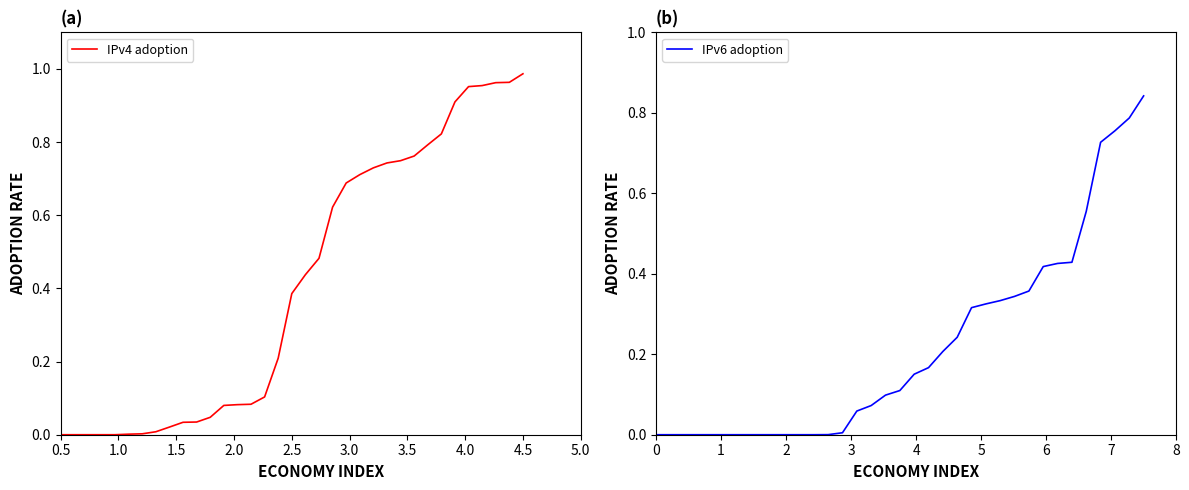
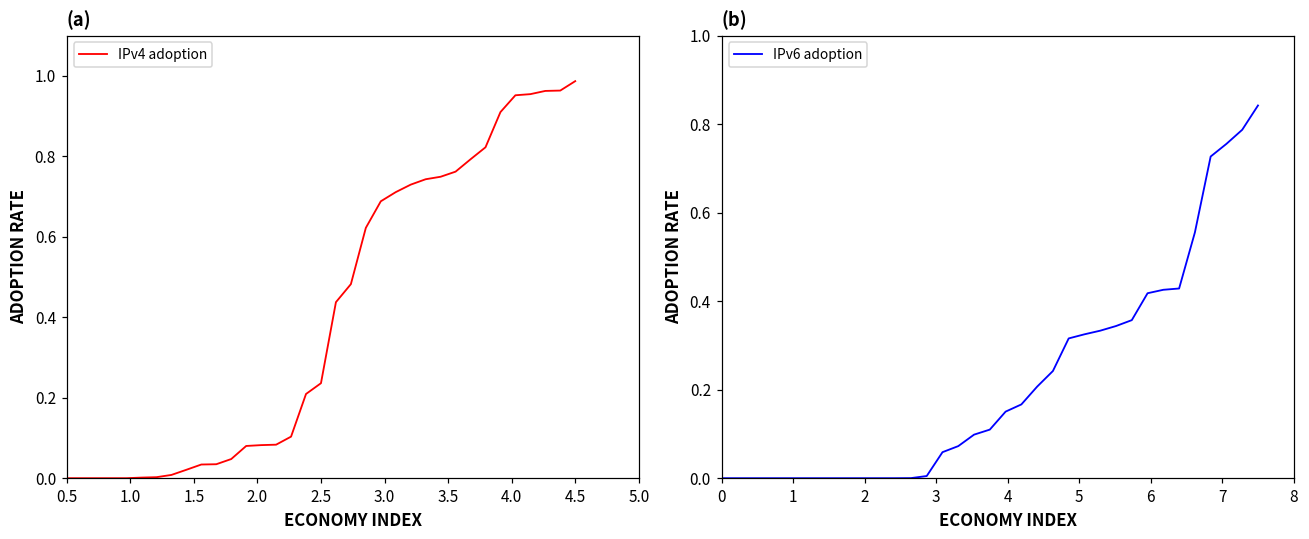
(a), 2.5: 0.39 -> 0.24
